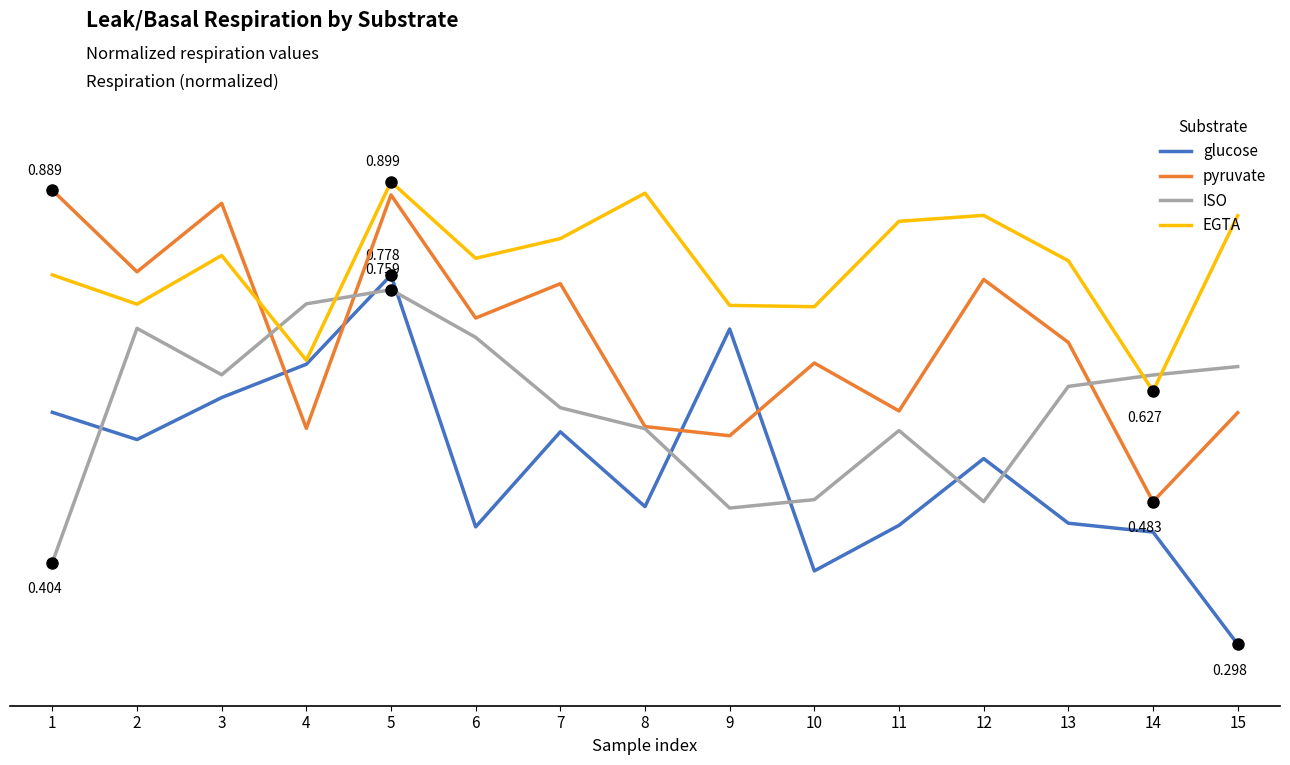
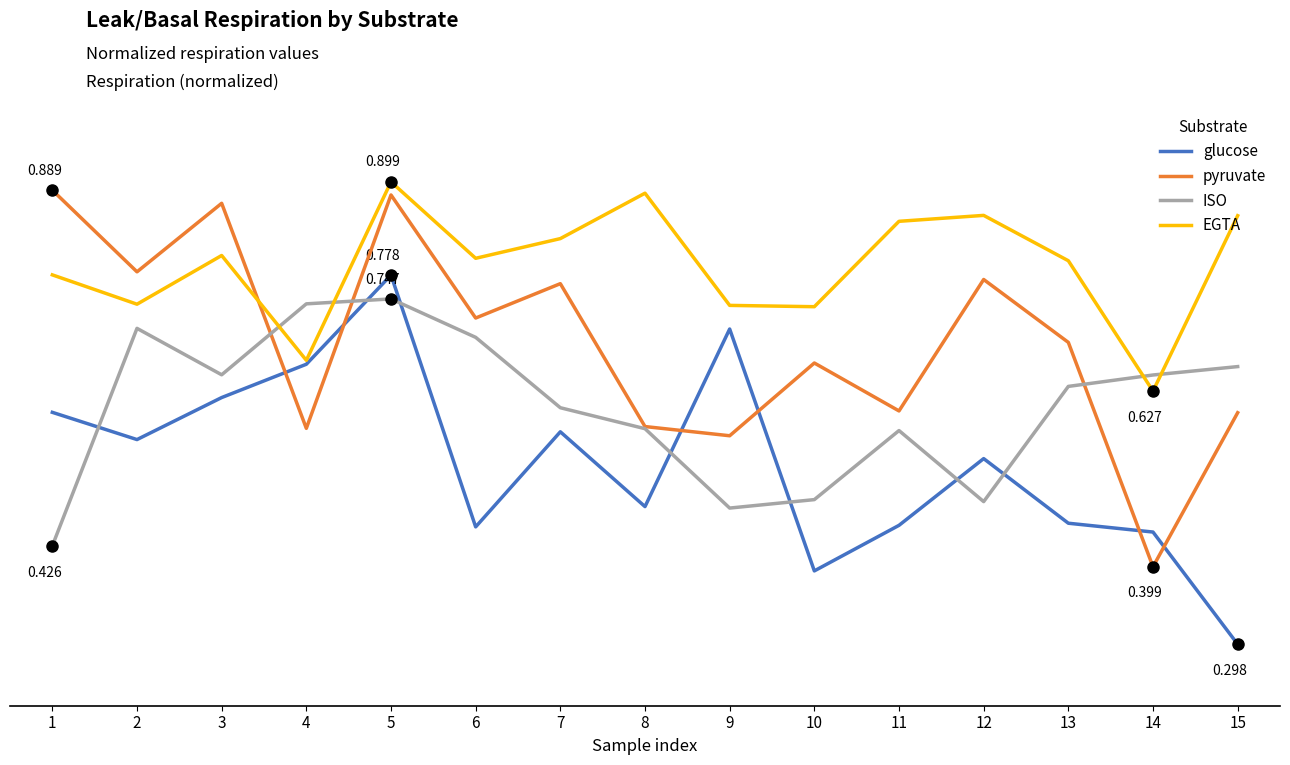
ISO, 1: 0.404 -> 0.426
ISO, 5: 0.759 -> 0.747
pyruvate, 14: 0.483 -> 0.399
